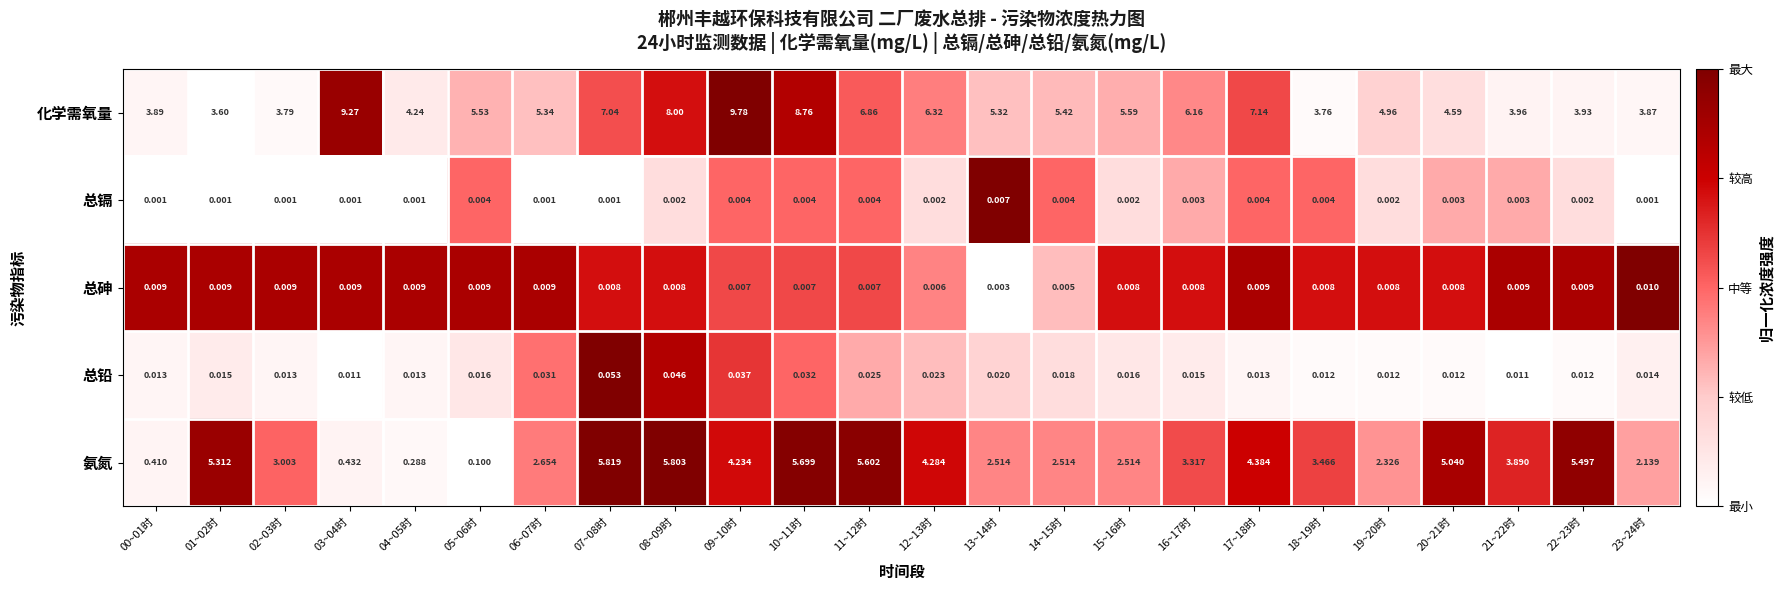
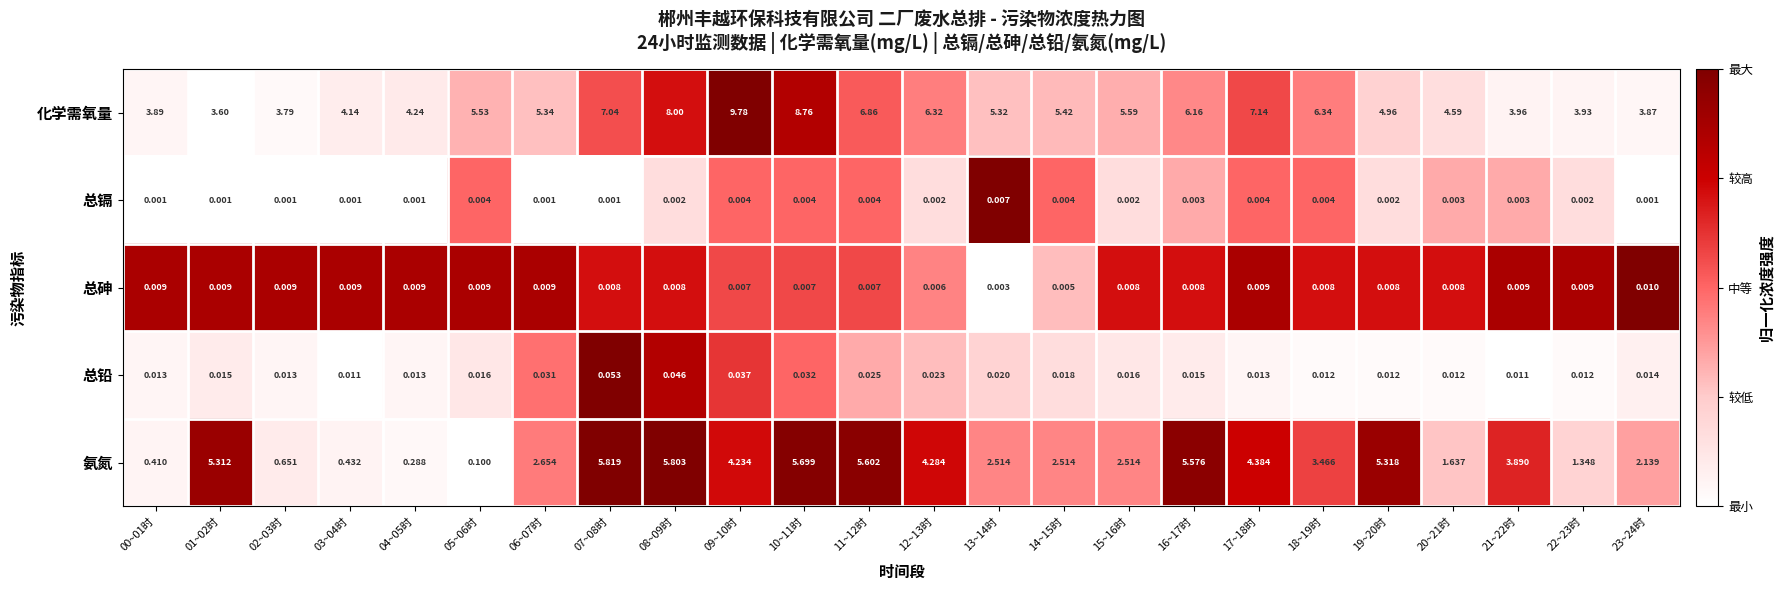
化学需氧量, 03~04时: 9.27 -> 4.14
化学需氧量, 18~19时: 3.76 -> 6.34
氨氮, 02~03时: 3.003 -> 0.651
氨氮, 16~17时: 3.317 -> 5.576
氨氮, 19~20时: 2.326 -> 5.318
氨氮, 20~21时: 5.040 -> 1.637
氨氮, 22~23时: 5.497 -> 1.348
